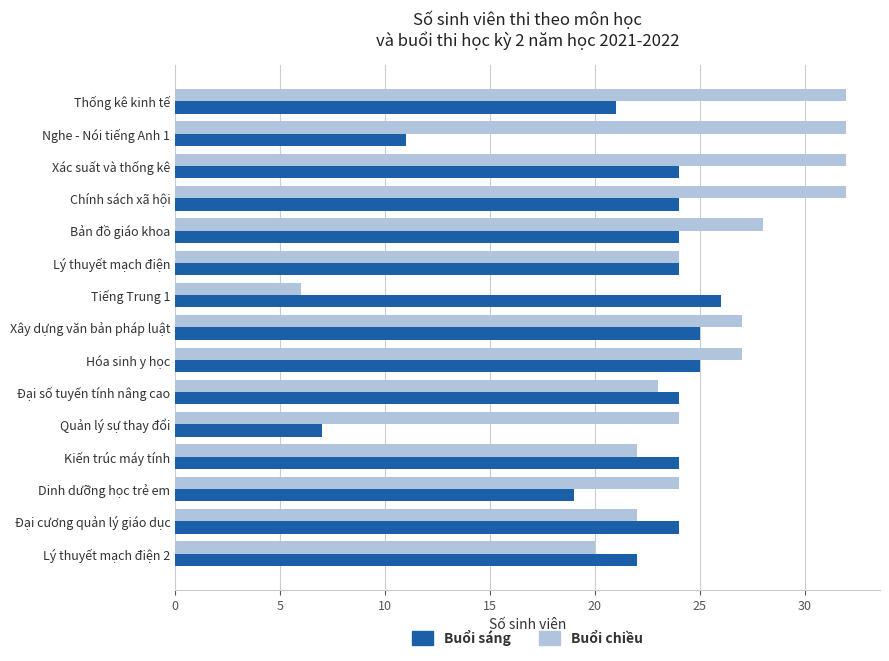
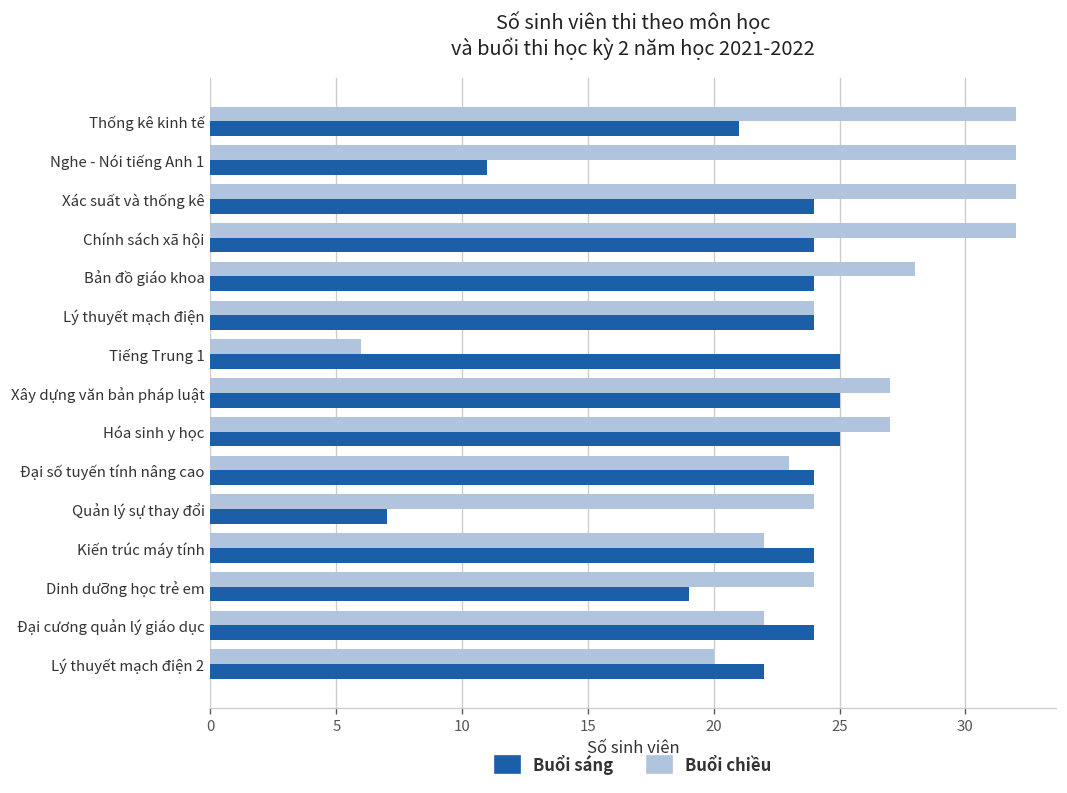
Buổi sáng, Tiếng Trung 1: 26 -> 25
